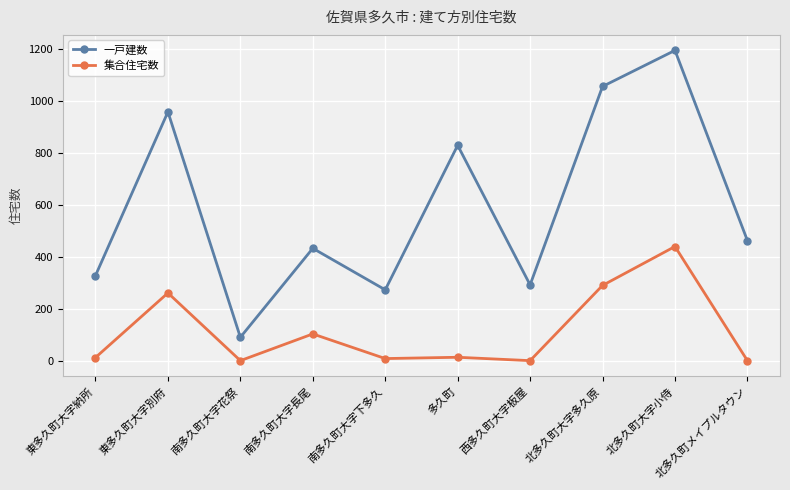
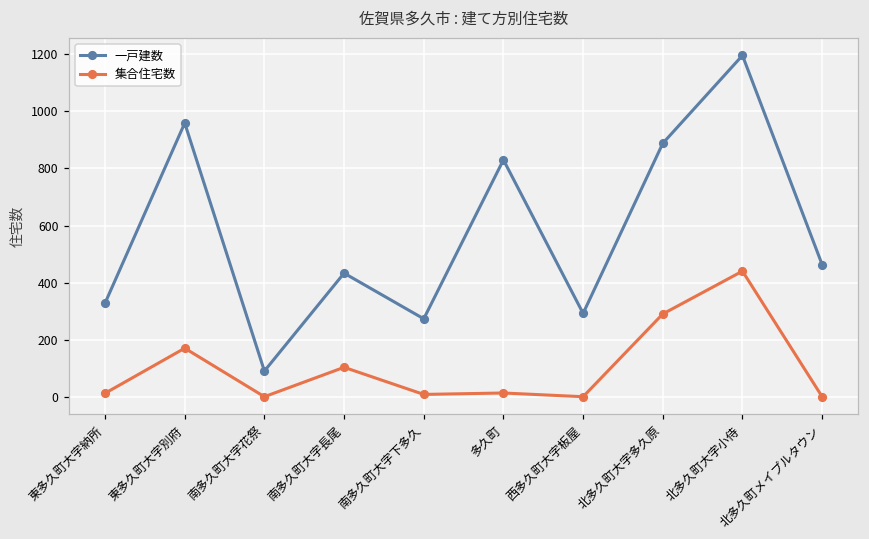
集合住宅数, 東多久町大字別府: 260 -> 170
一戸建数, 北多久町大字多久原: 1060 -> 890
